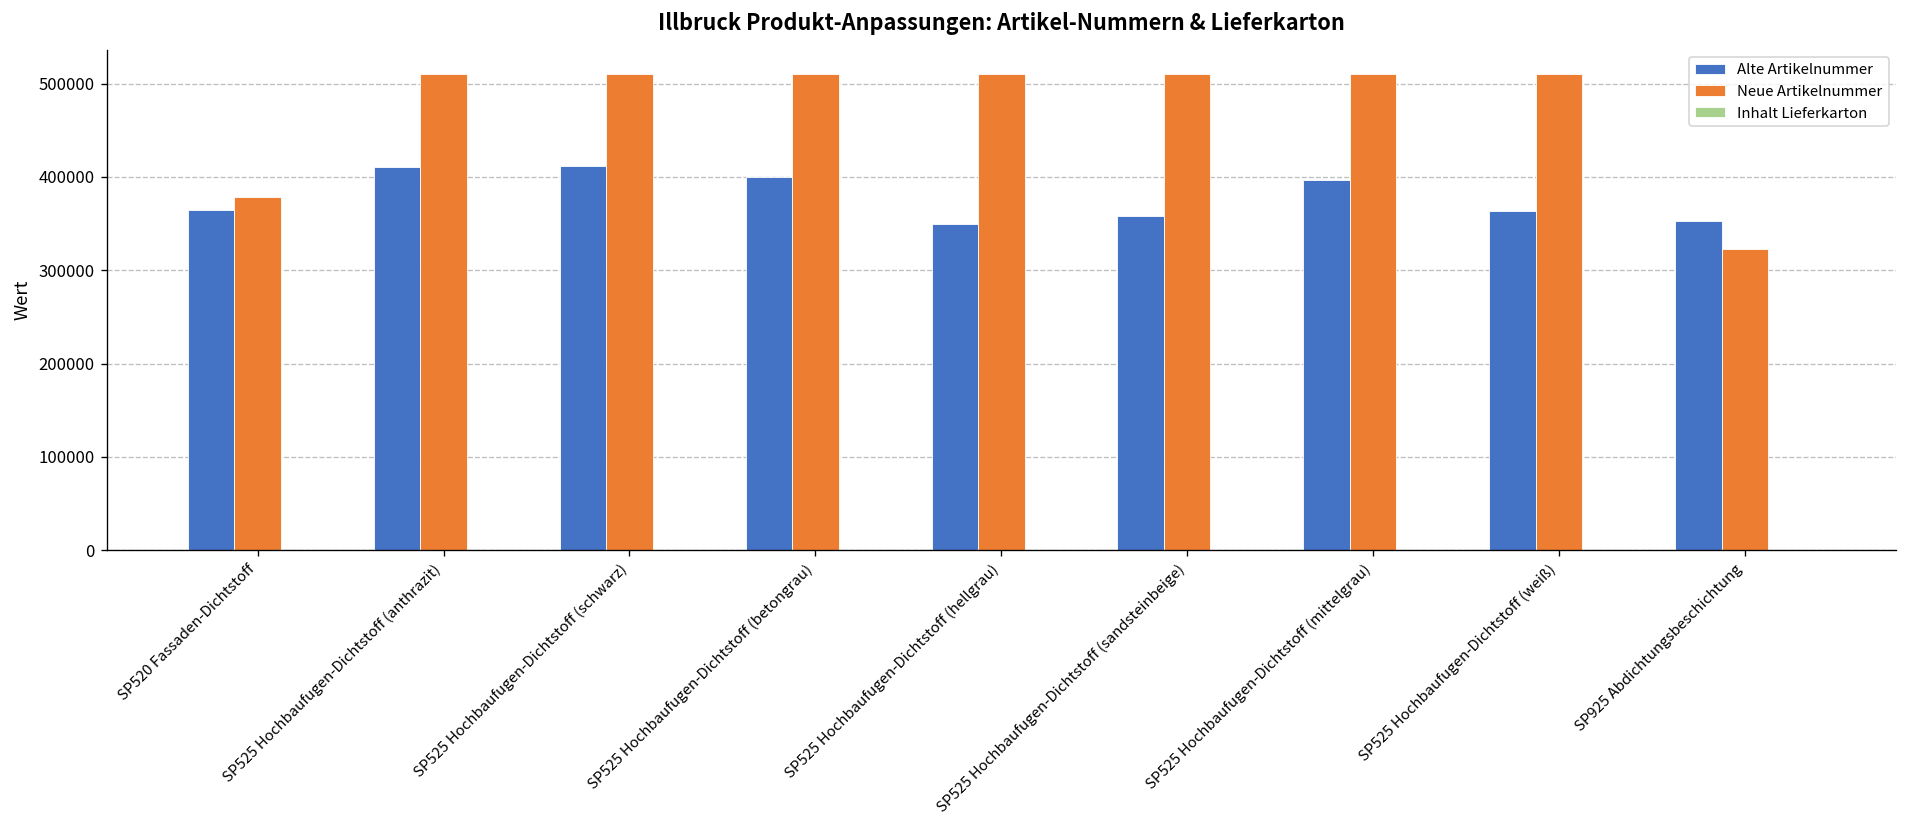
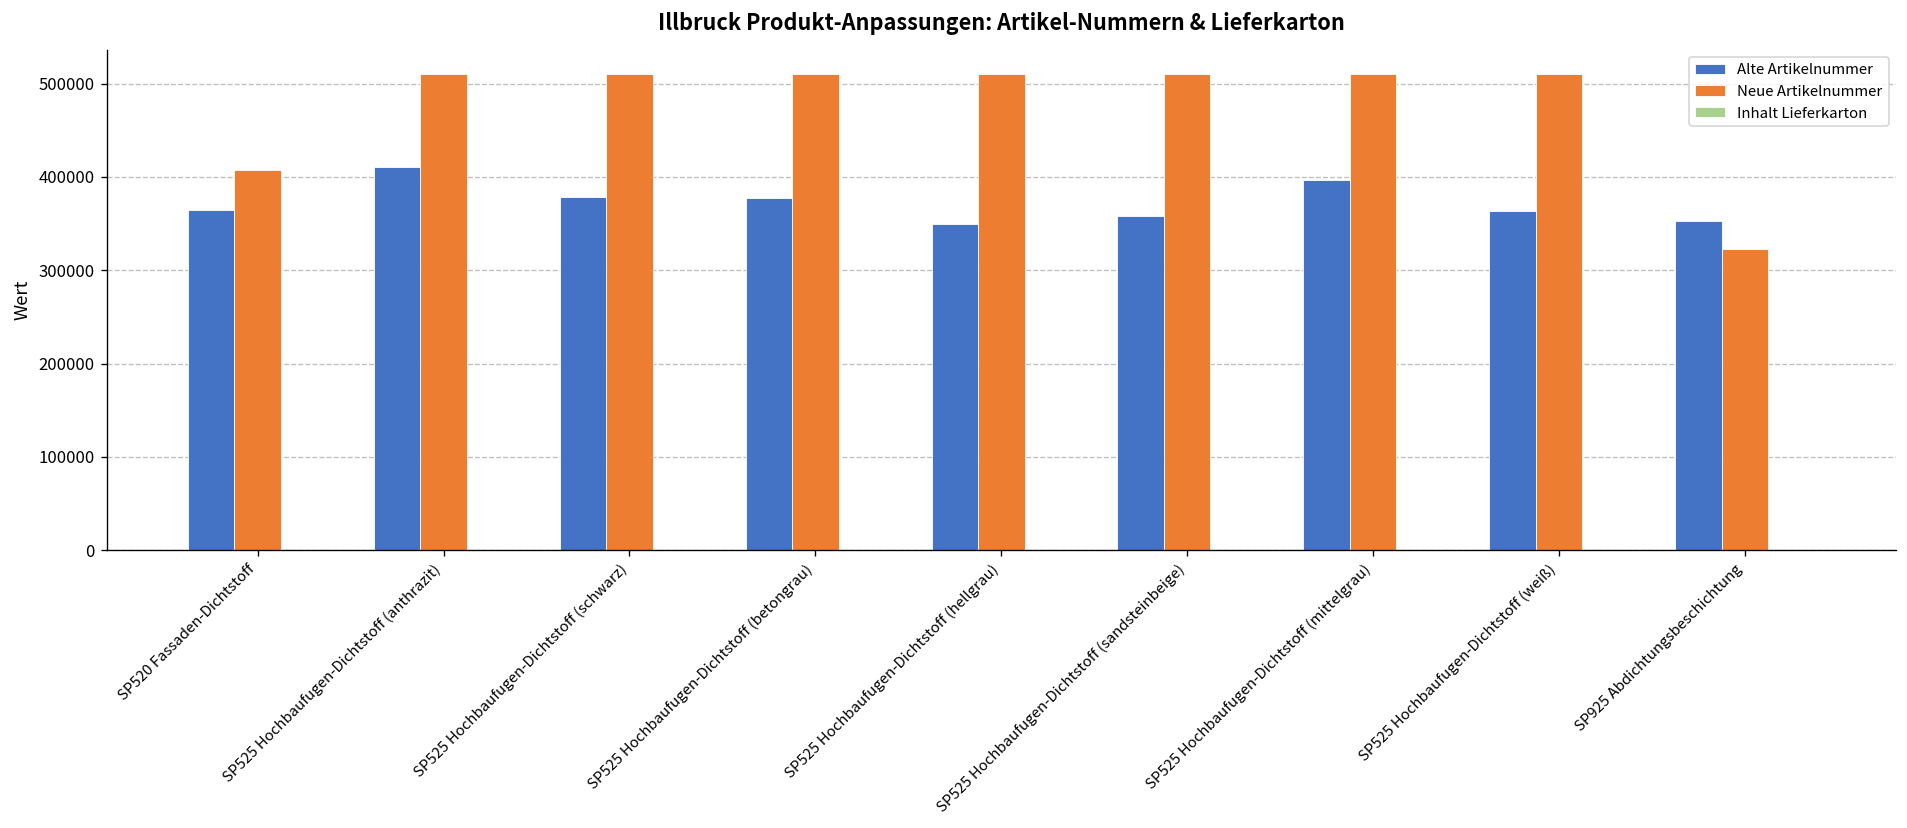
Neue Artikelnummer, SP520 Fassaden-Dichtstoff: 380000 -> 410000
Alte Artikelnummer, SP525 Hochbaufugen-Dichtstoff (schwarz): 410000 -> 380000
Alte Artikelnummer, SP525 Hochbaufugen-Dichtstoff (betongrau): 400000 -> 380000
